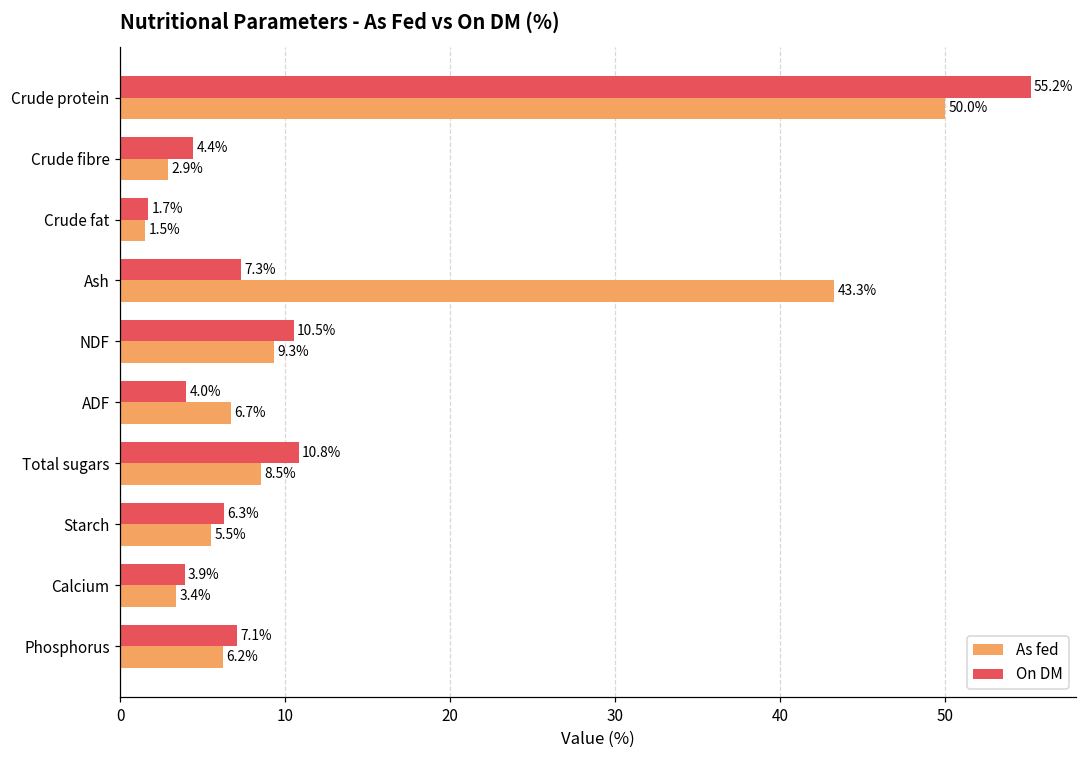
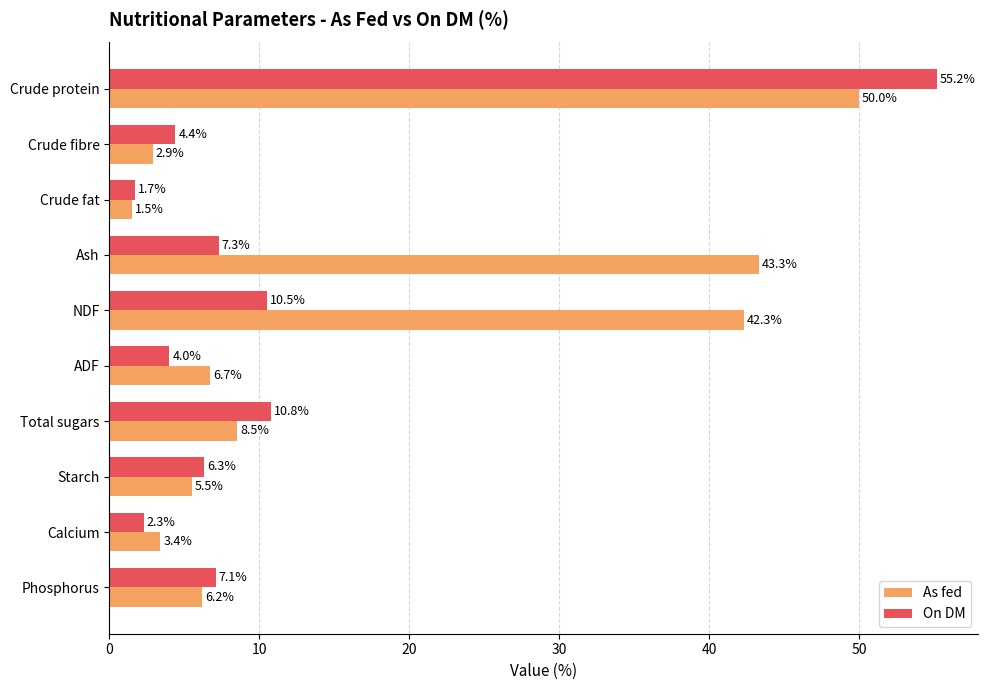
As fed, NDF: 9.3% -> 42.3%
On DM, Calcium: 3.9% -> 2.3%
